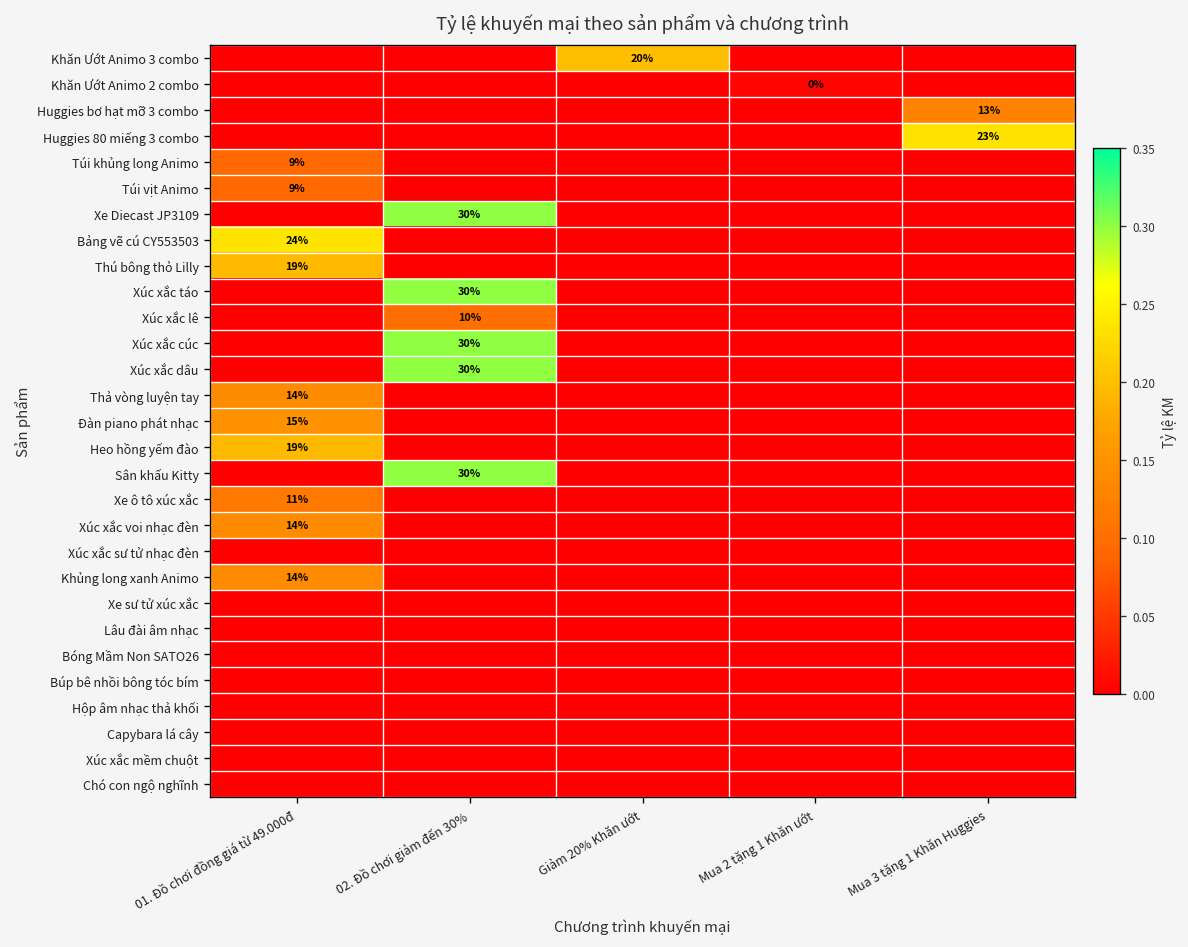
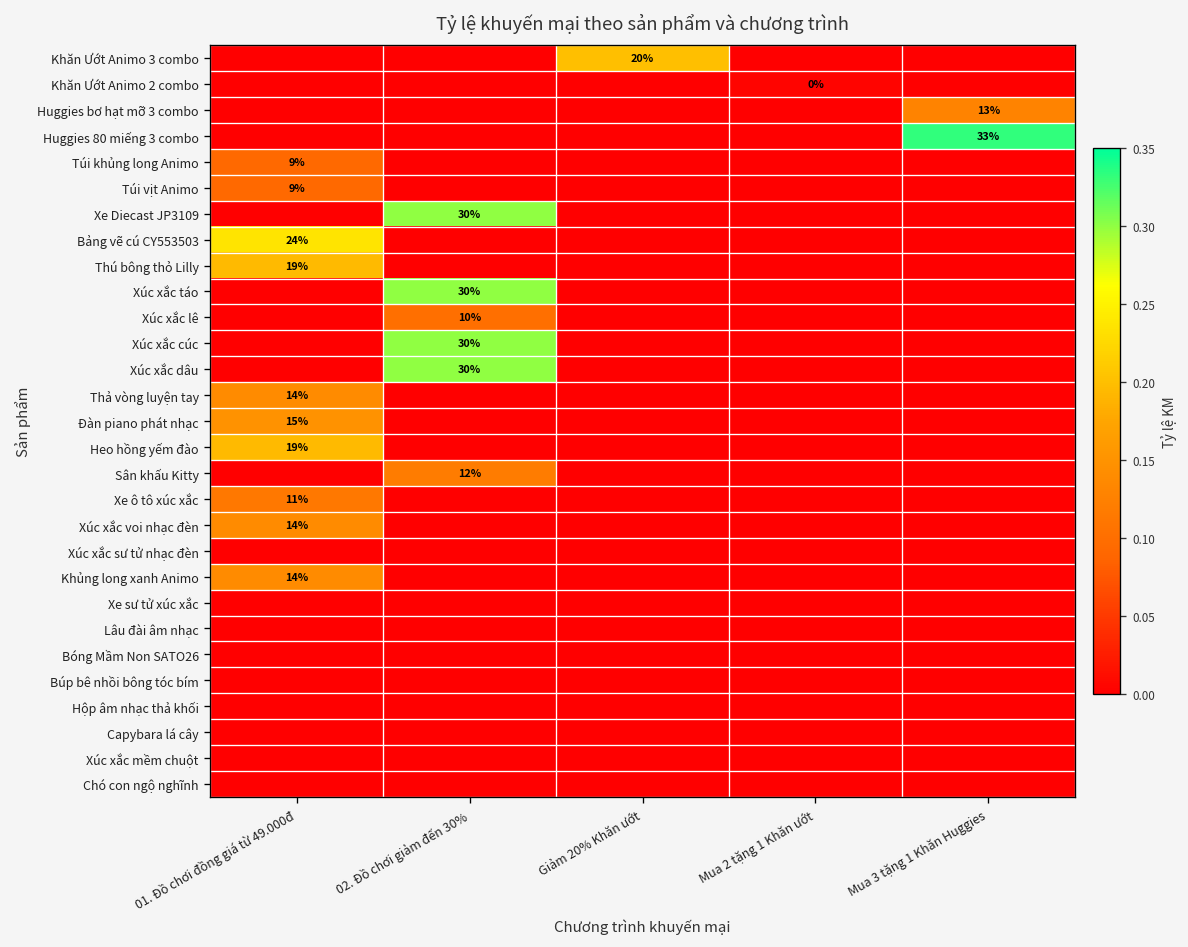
Huggies 80 miếng 3 combo, Mua 3 tặng 1 Khăn Huggies: 23% -> 33%
Sân khấu Kitty, 02. Đồ chơi giảm đến 30%: 30% -> 12%
